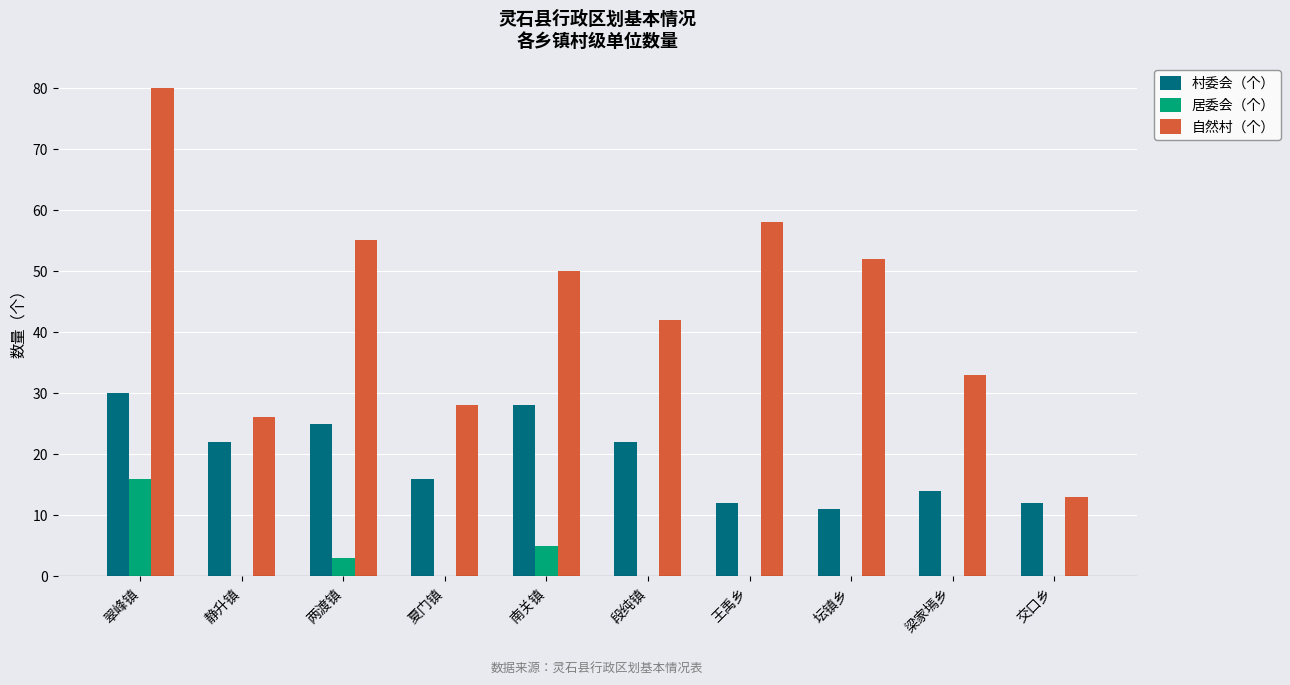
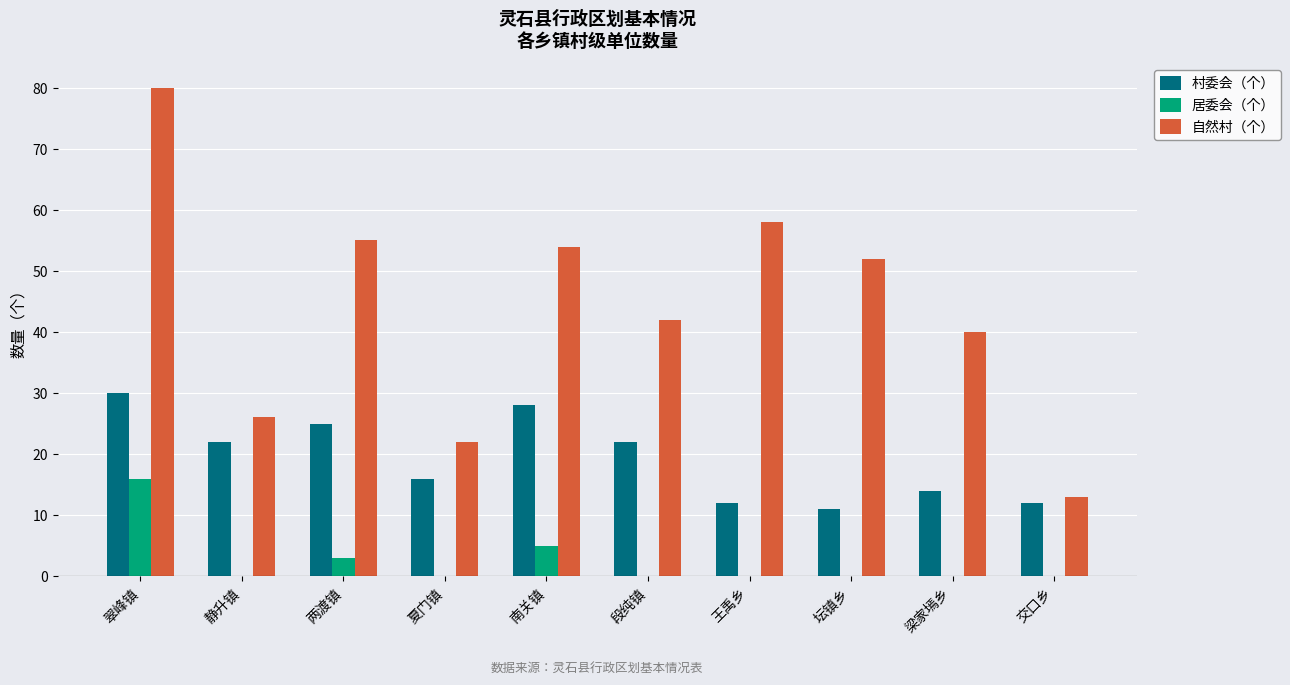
自然村（个）, 夏门镇: 28 -> 22
自然村（个）, 南关镇: 50 -> 54
自然村（个）, 梁家墕乡: 33 -> 40
